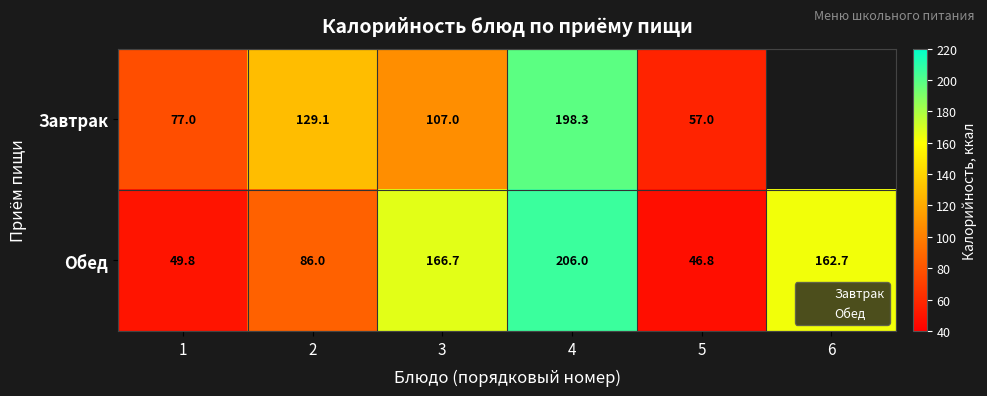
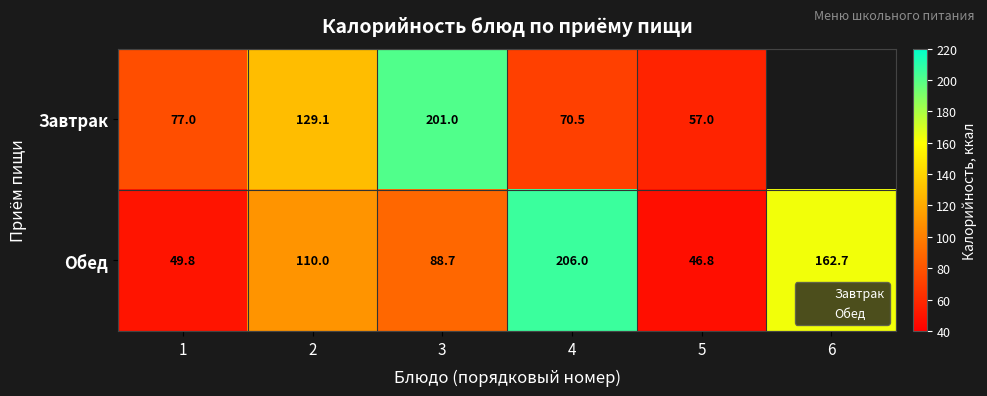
Завтрак, 3: 107.0 -> 201.0
Завтрак, 4: 198.3 -> 70.5
Обед, 2: 86.0 -> 110.0
Обед, 3: 166.7 -> 88.7
